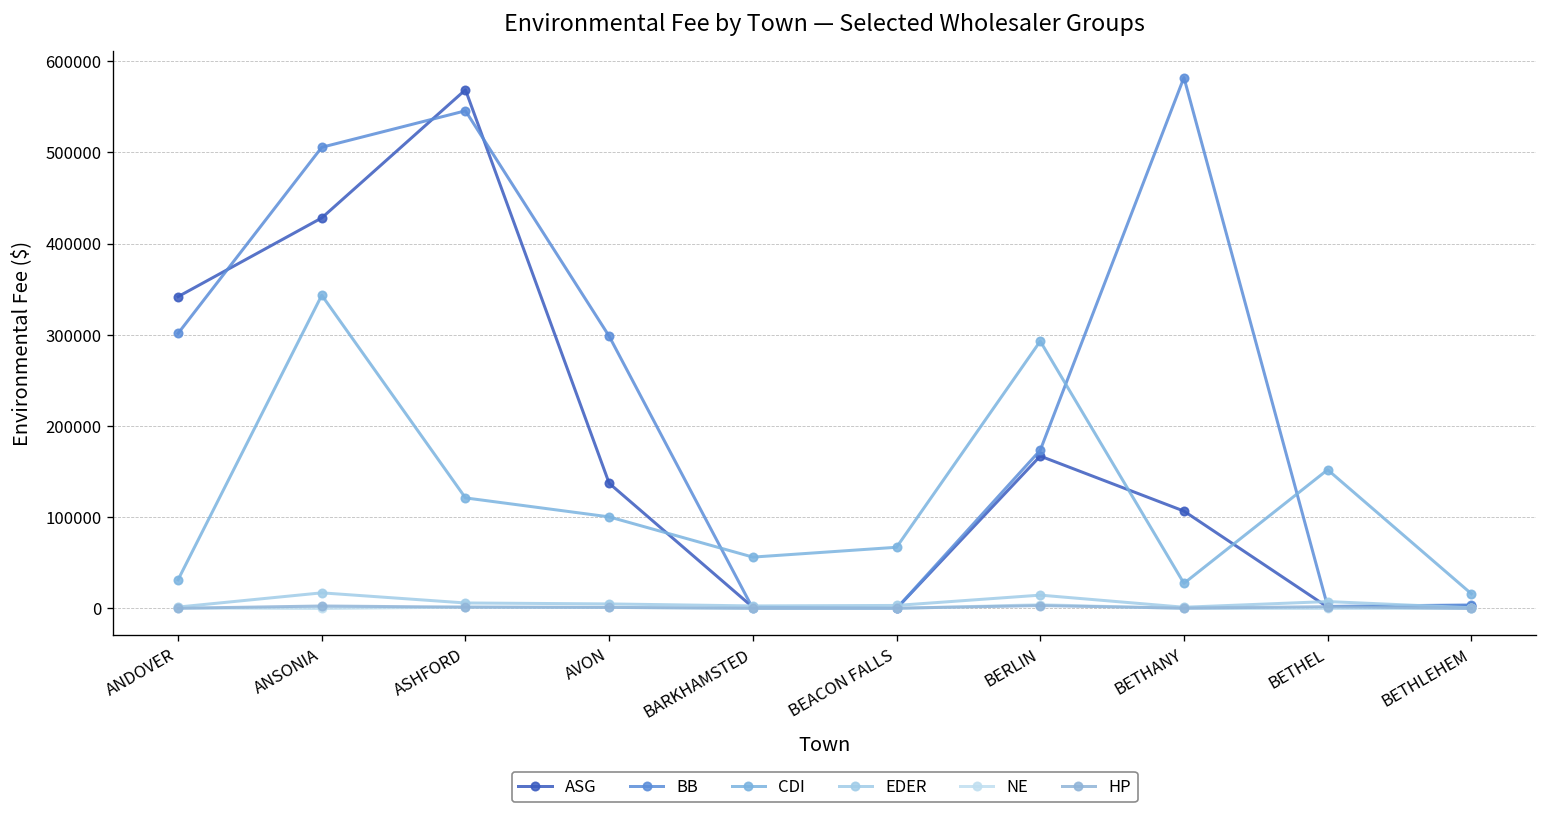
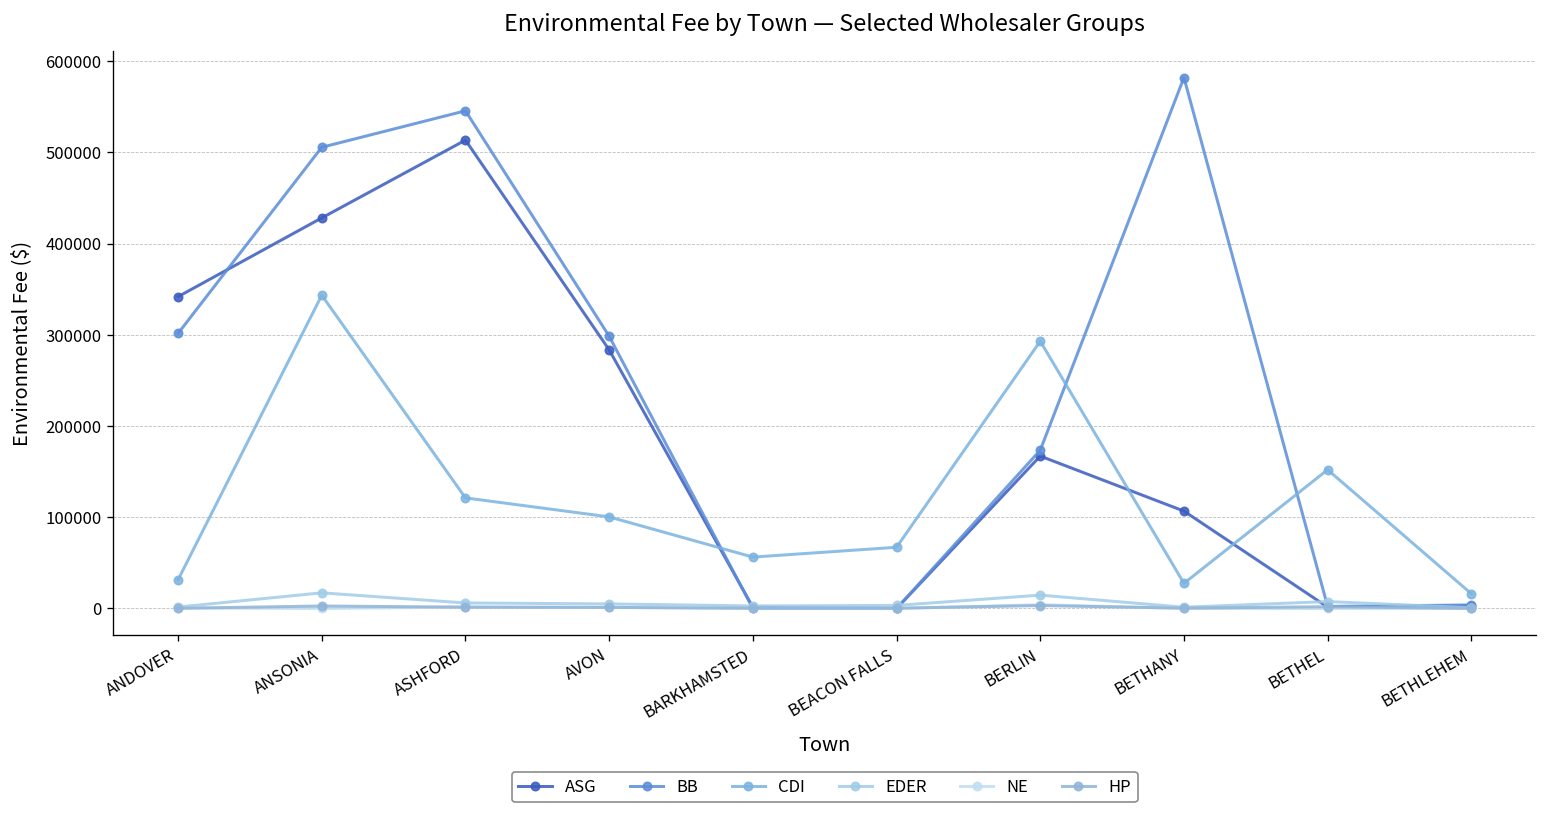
ASG, ASHFORD: 570000 -> 510000
ASG, AVON: 140000 -> 280000
